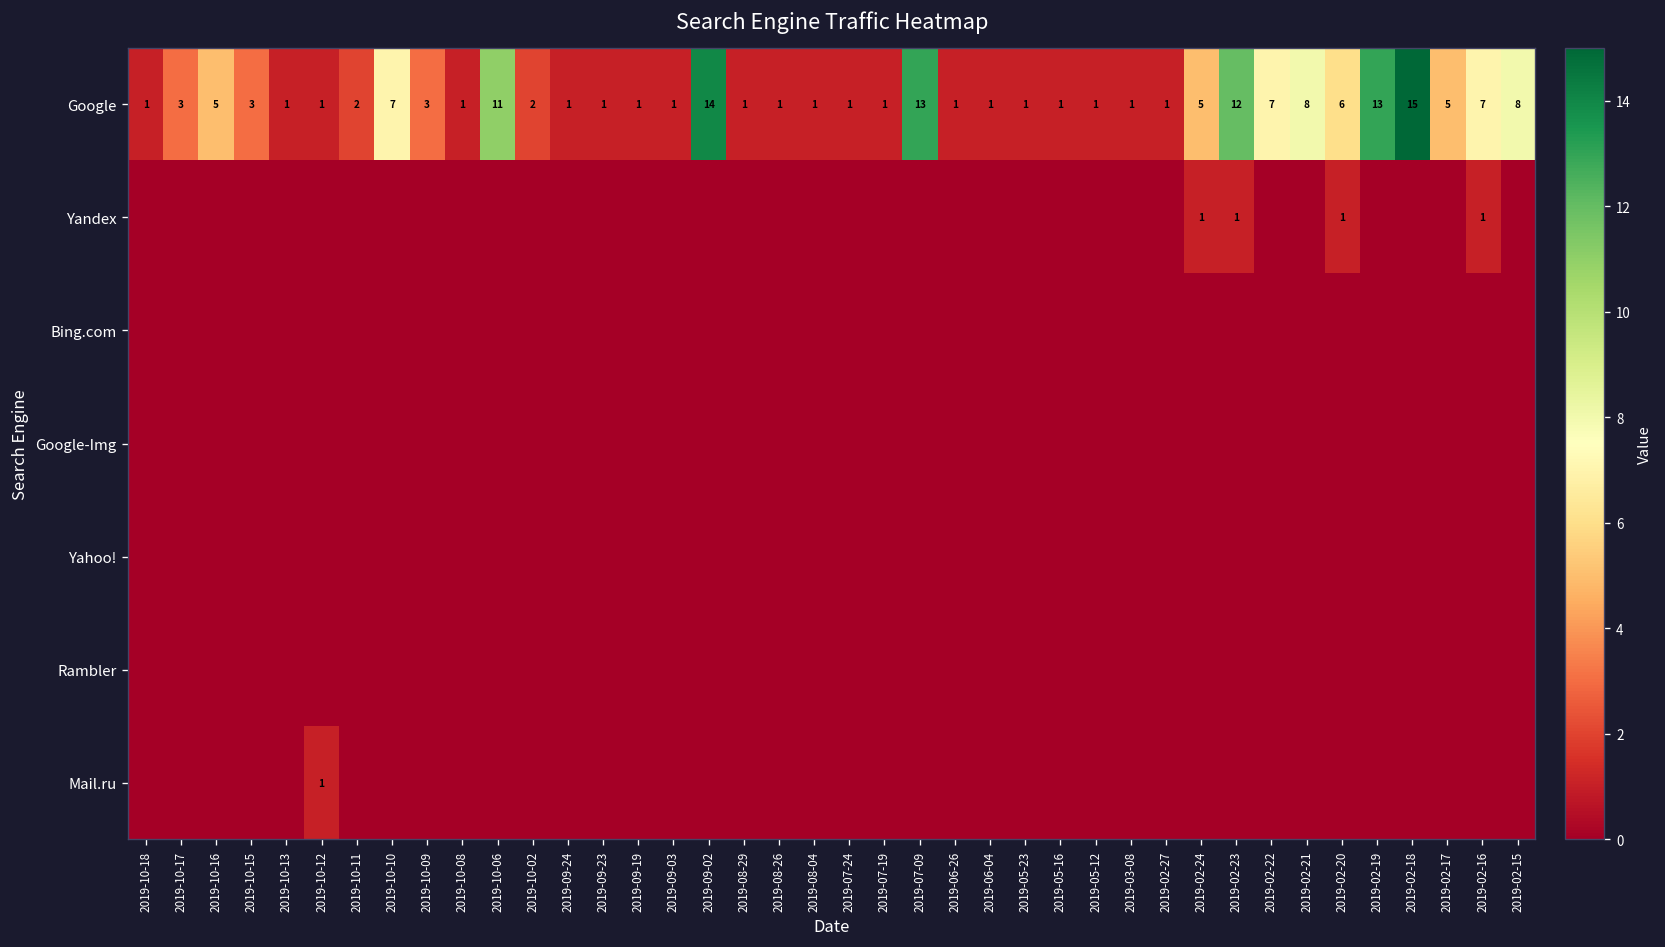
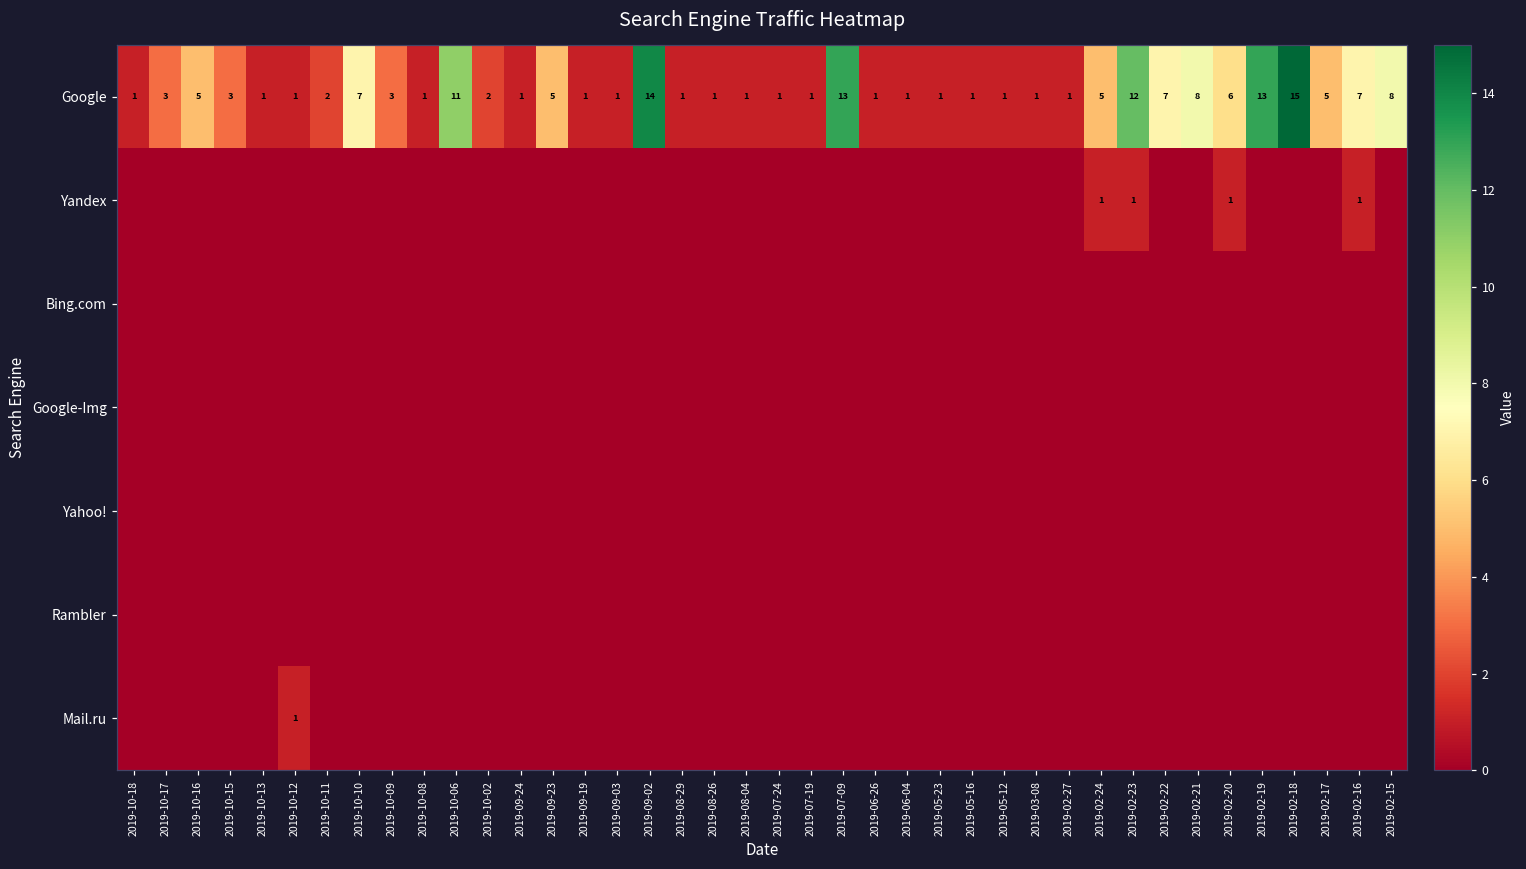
Google, 2019-09-23: 1 -> 5
